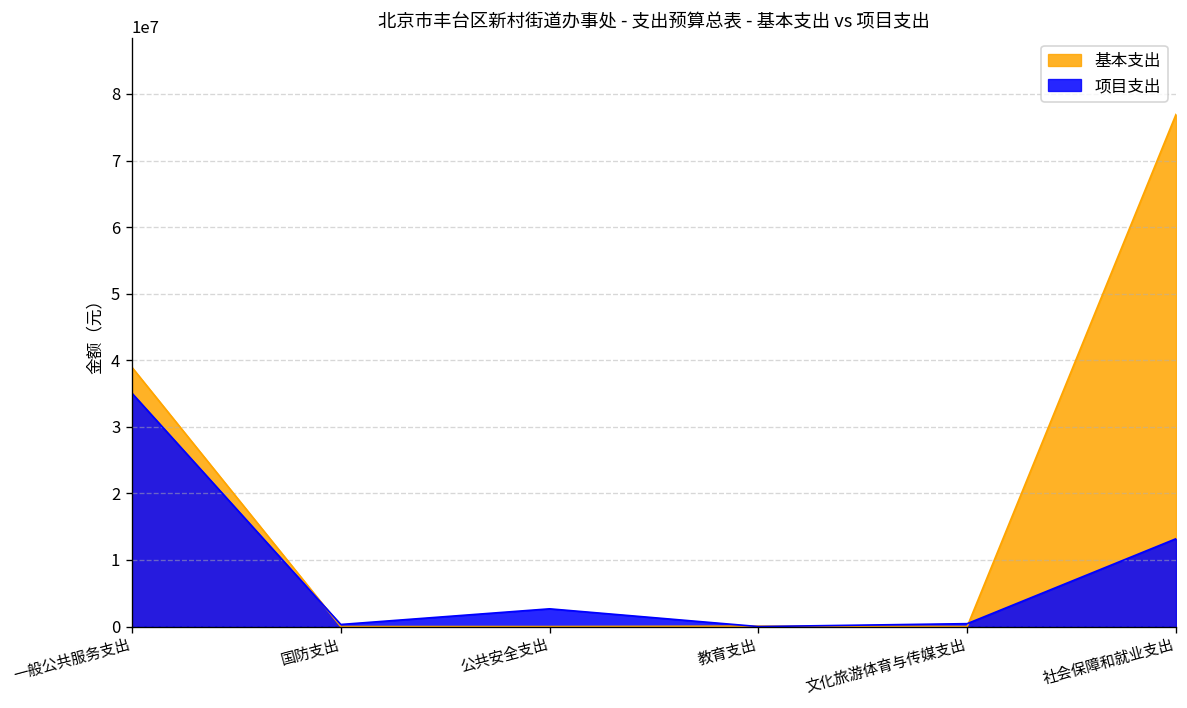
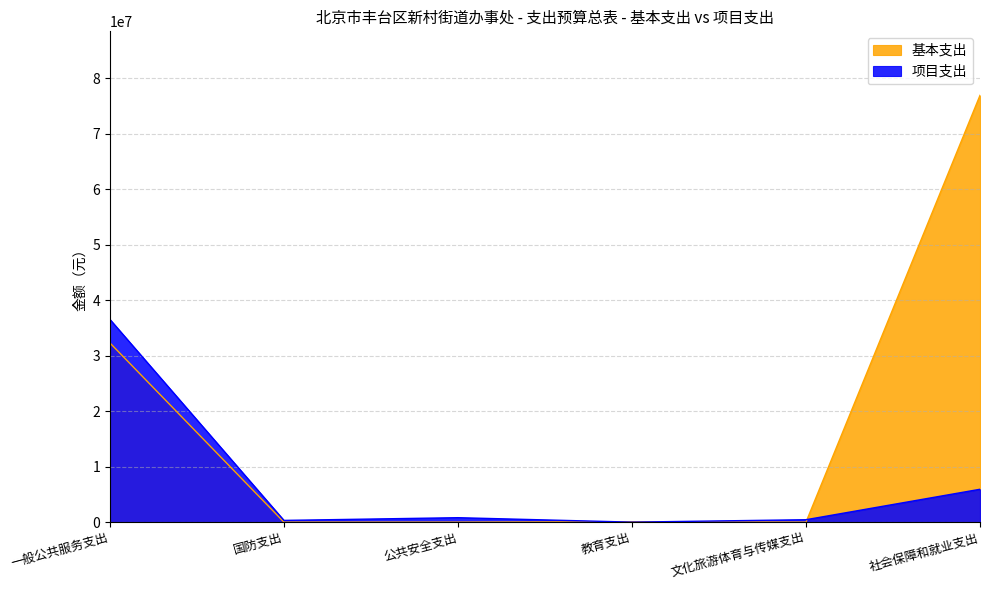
基本支出, 一般公共服务支出: 39000000 -> 32000000
项目支出, 一般公共服务支出: 35000000 -> 37000000
项目支出, 公共安全支出: 3000000 -> 1000000
项目支出, 社会保障和就业支出: 13000000 -> 6000000
